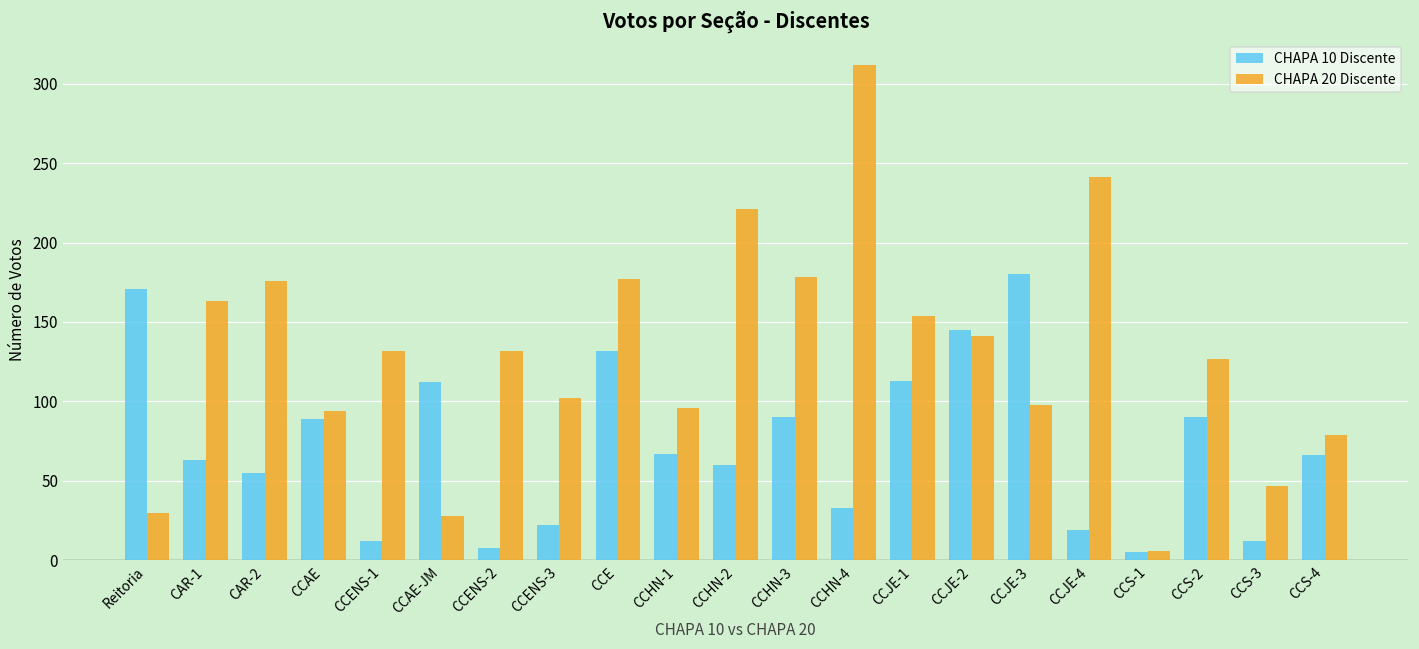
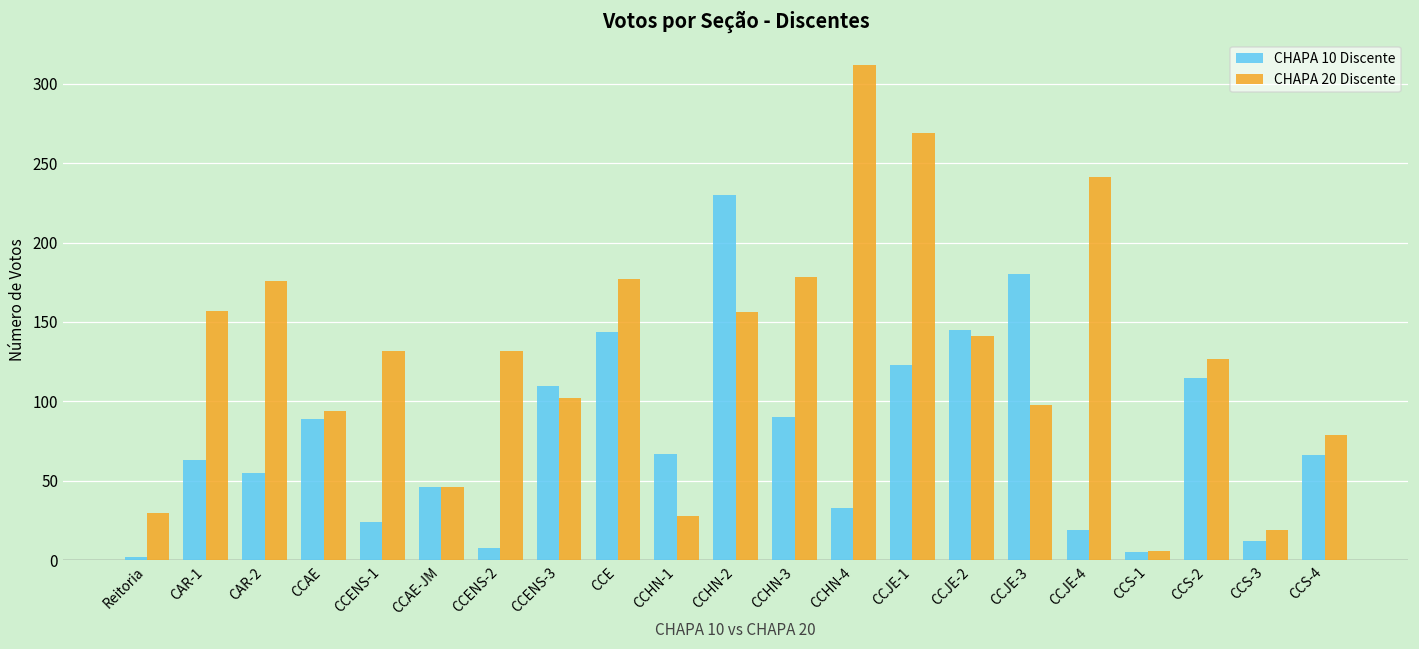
CHAPA 10 Discente, Reitoria: 171 -> 2
CHAPA 20 Discente, CAR-1: 163 -> 157
CHAPA 10 Discente, CCENS-1: 12 -> 24
CHAPA 10 Discente, CCAE-JM: 112 -> 46
CHAPA 20 Discente, CCAE-JM: 28 -> 46
CHAPA 10 Discente, CCENS-3: 22 -> 110
CHAPA 10 Discente, CCE: 132 -> 144
CHAPA 20 Discente, CCHN-1: 96 -> 28
CHAPA 10 Discente, CCHN-2: 60 -> 230
CHAPA 20 Discente, CCHN-2: 221 -> 156
CHAPA 10 Discente, CCJE-1: 113 -> 123
CHAPA 20 Discente, CCJE-1: 154 -> 269
CHAPA 10 Discente, CCS-2: 90 -> 115
CHAPA 20 Discente, CCS-3: 47 -> 19
